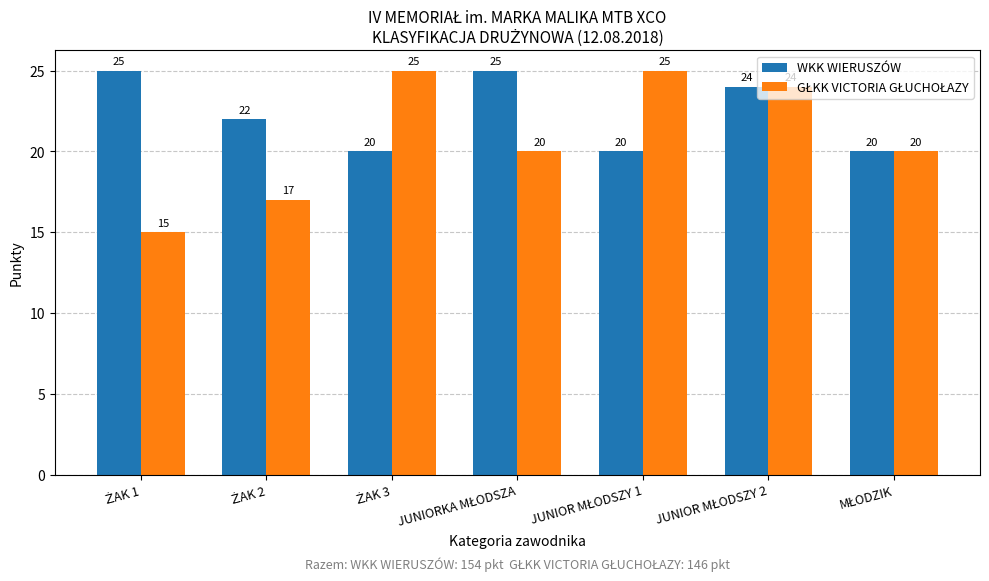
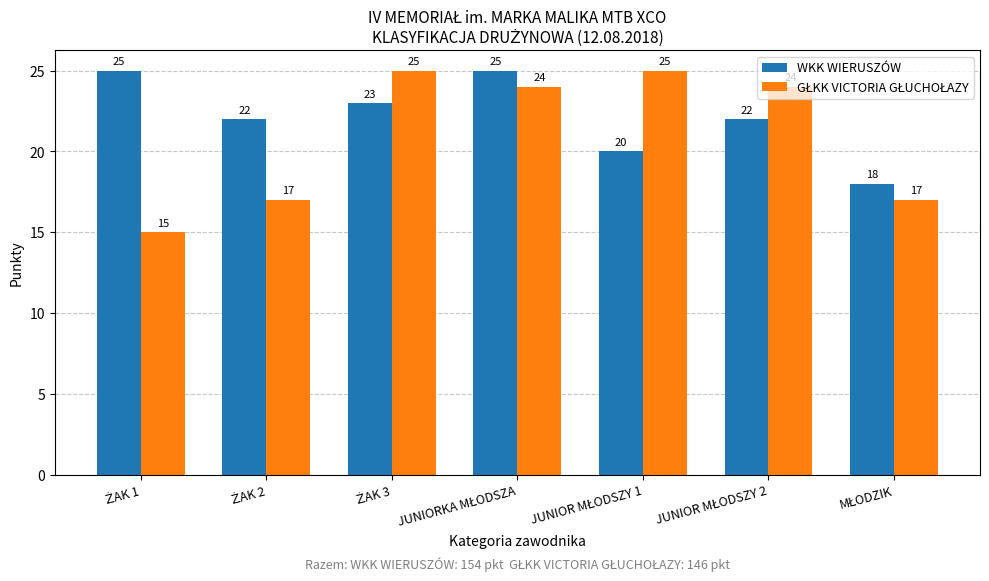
WKK WIERUSZÓW, ŻAK 3: 20 -> 23
GŁKK VICTORIA GŁUCHOŁAZY, JUNIORKA MŁODSZA: 20 -> 24
WKK WIERUSZÓW, JUNIOR MŁODSZY 2: 24 -> 22
WKK WIERUSZÓW, MŁODZIK: 20 -> 18
GŁKK VICTORIA GŁUCHOŁAZY, MŁODZIK: 20 -> 17
